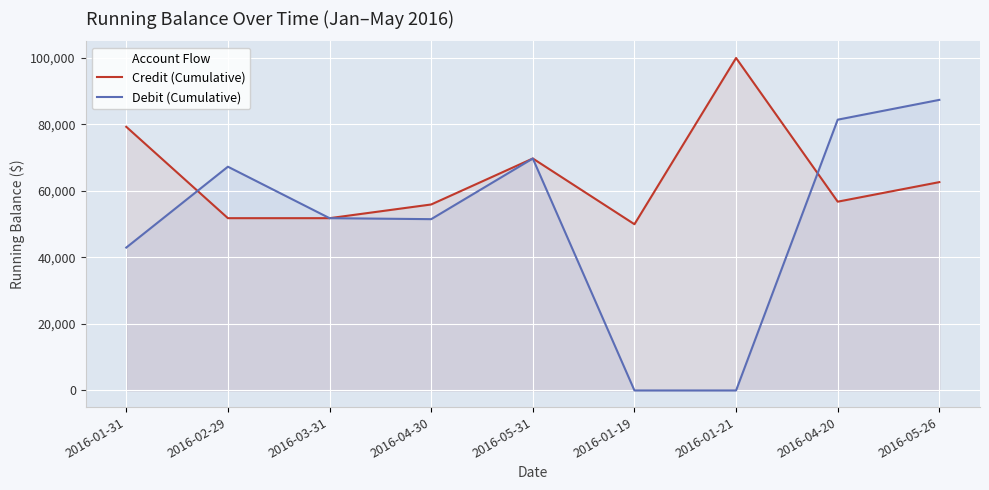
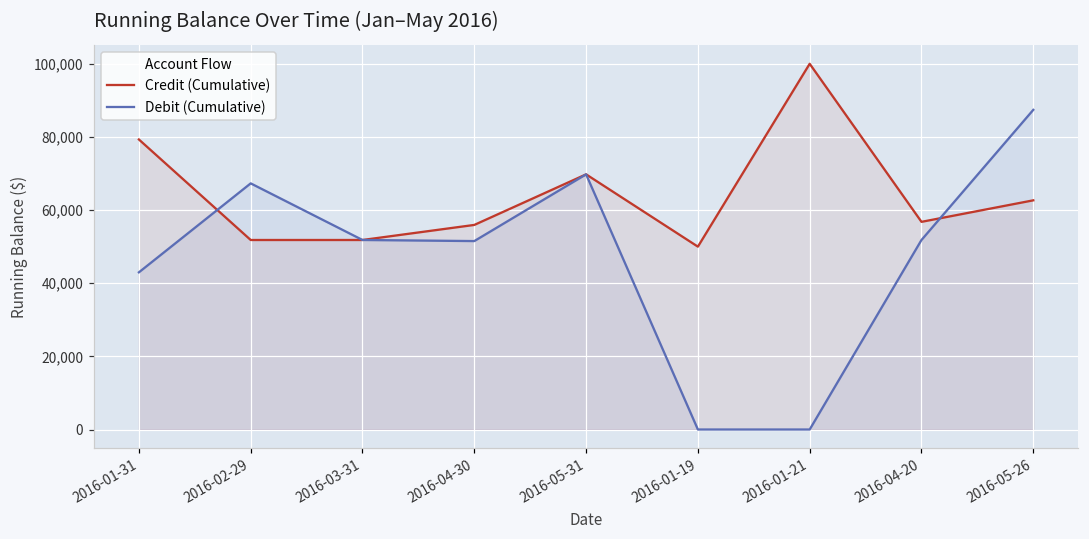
Debit (Cumulative), 2016-04-20: 81,000 -> 52,000
